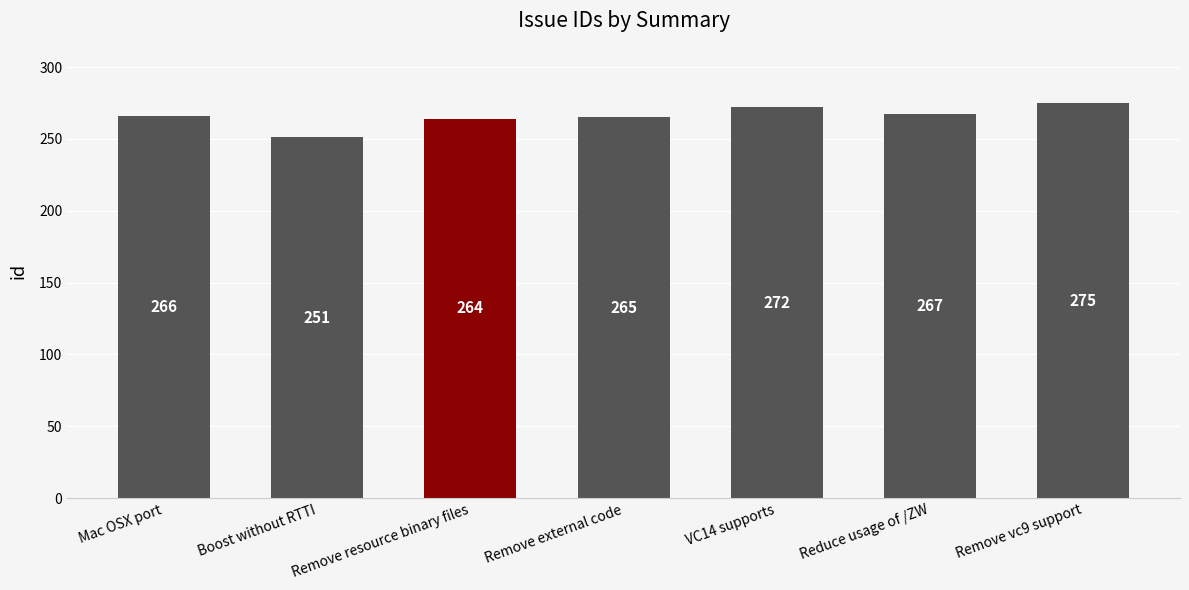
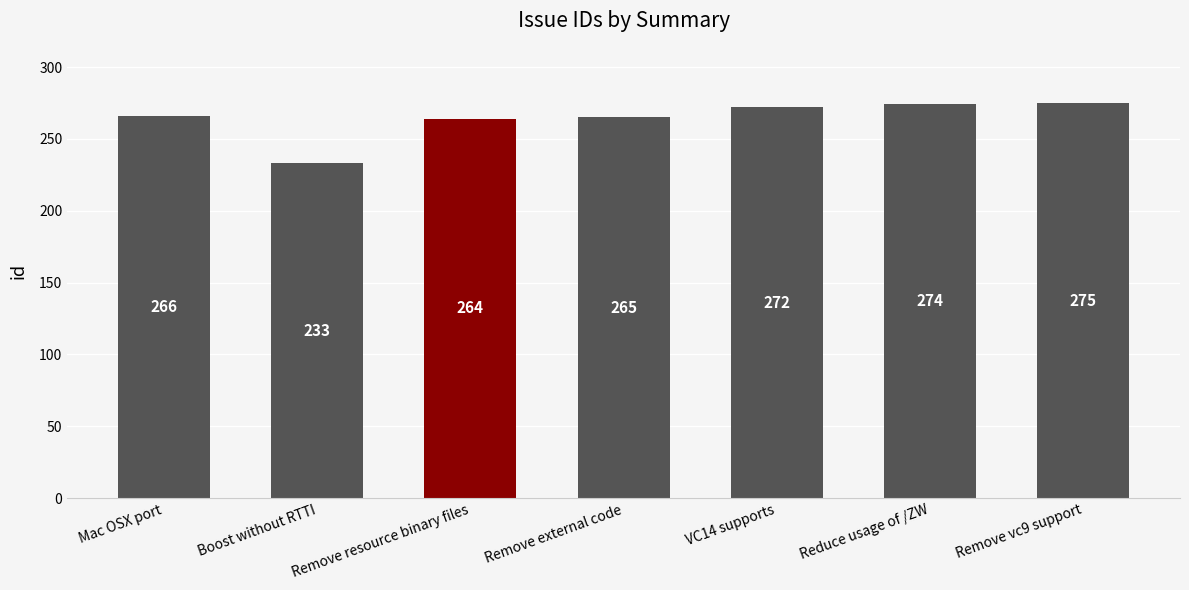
Boost without RTTI: 251 -> 233
Reduce usage of /ZW: 267 -> 274
